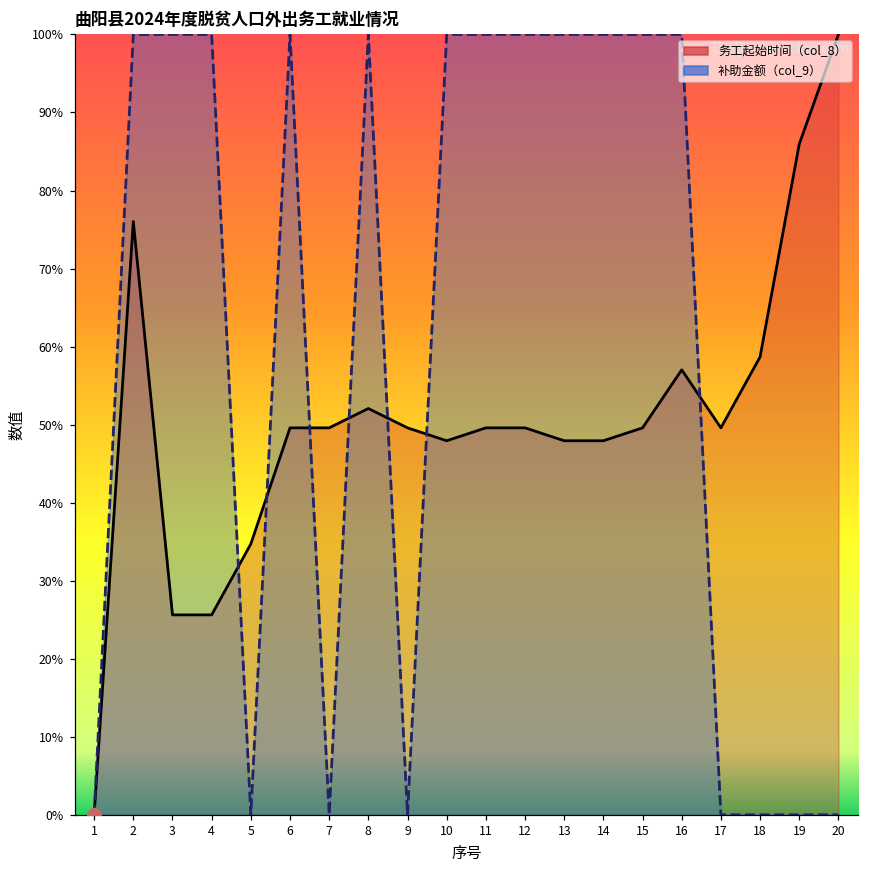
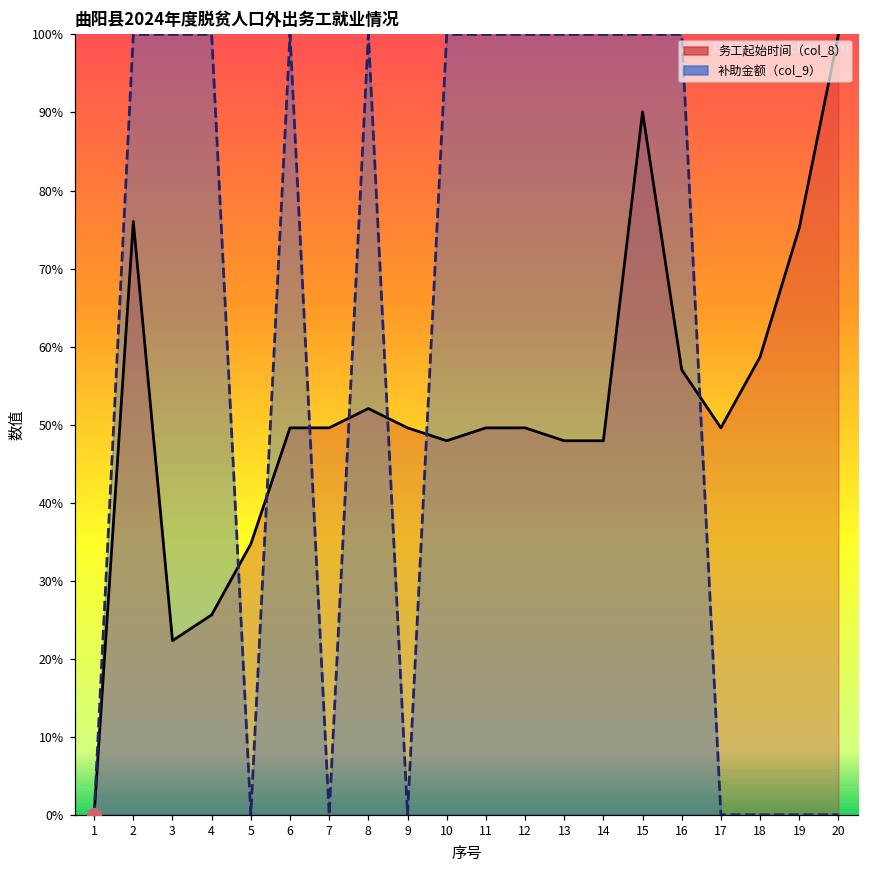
务工起始时间（col_8）, 3: 26% -> 22%
务工起始时间（col_8）, 15: 50% -> 90%
务工起始时间（col_8）, 19: 86% -> 75%
